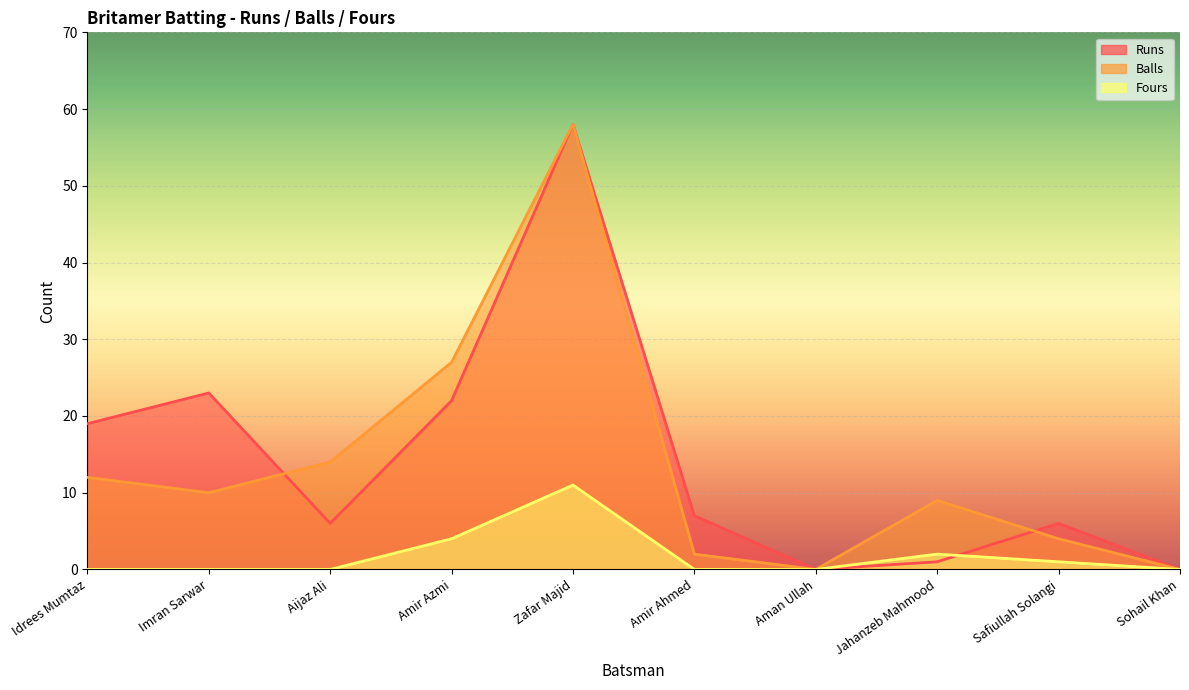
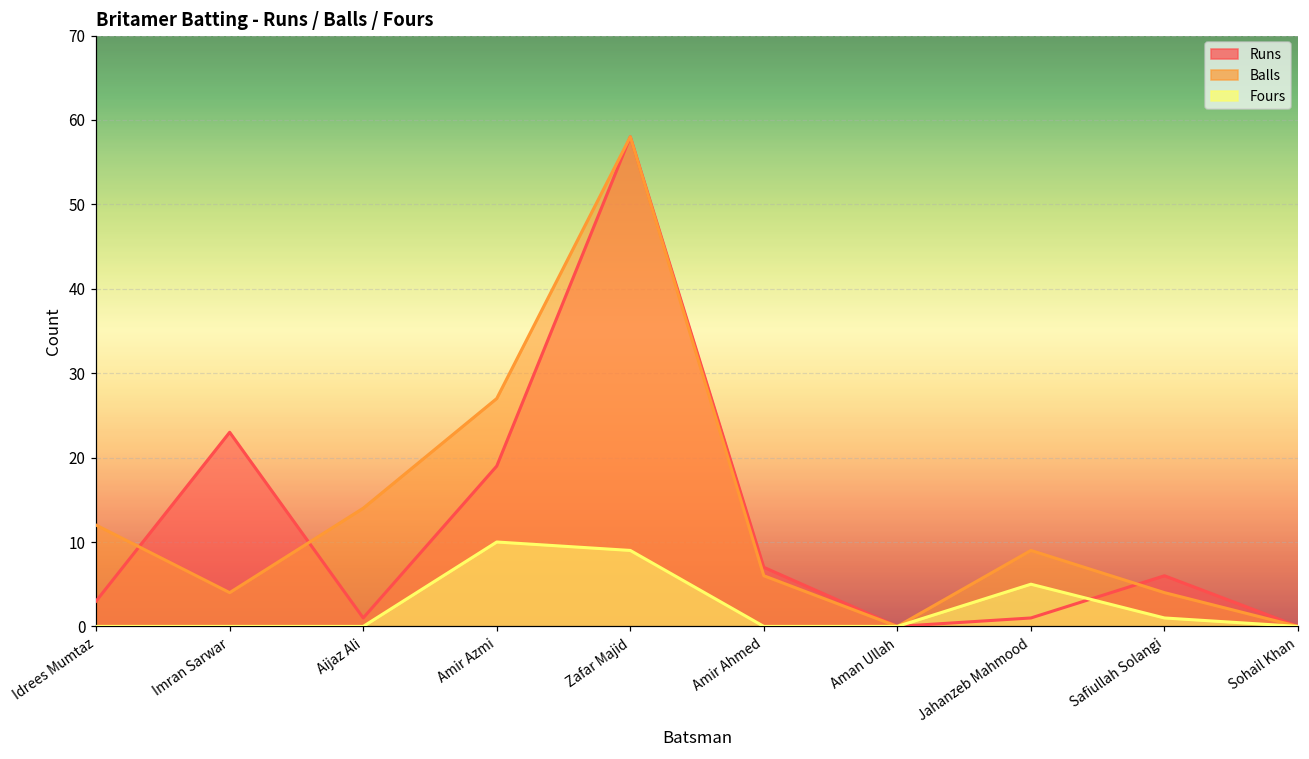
Runs, Idrees Mumtaz: 19 -> 3
Balls, Imran Sarwar: 10 -> 4
Runs, Aijaz Ali: 6 -> 1
Runs, Amir Azmi: 22 -> 19
Fours, Amir Azmi: 4 -> 10
Fours, Zafar Majid: 11 -> 9
Balls, Amir Ahmed: 2 -> 6
Fours, Jahanzeb Mahmood: 2 -> 5
